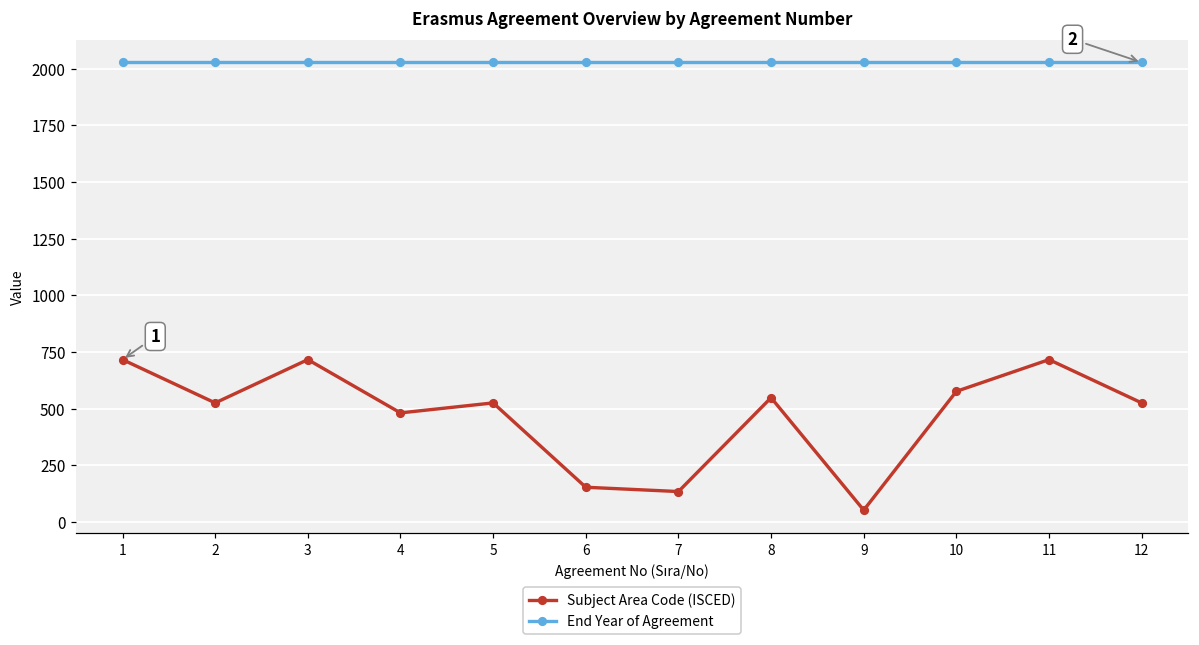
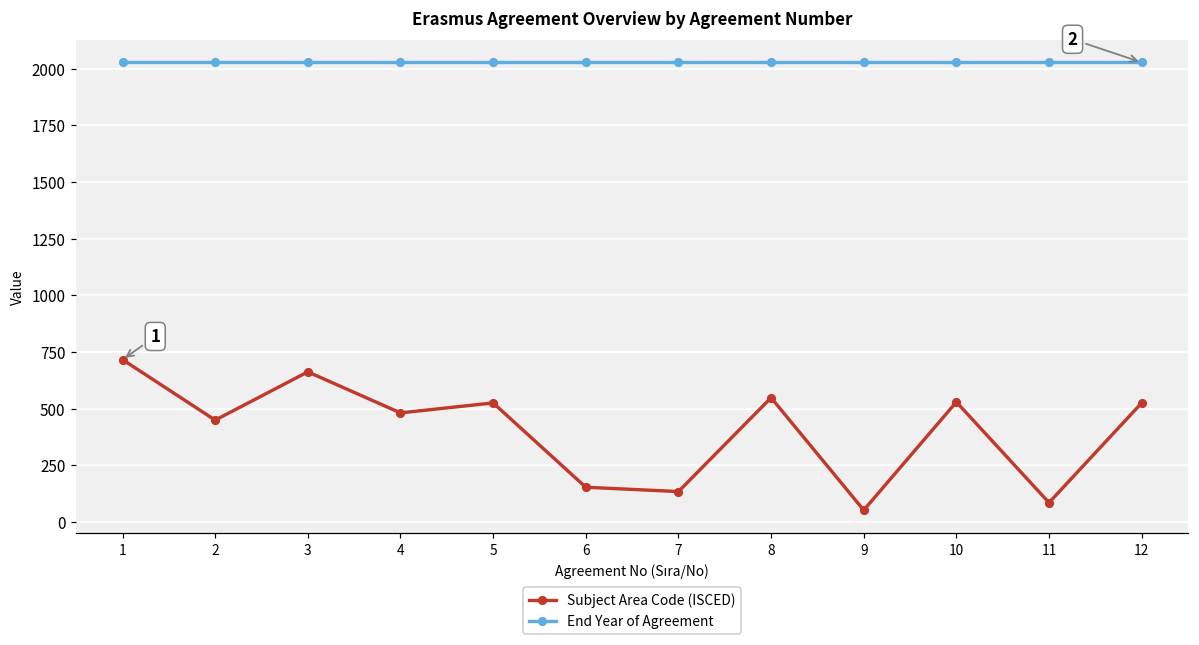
Subject Area Code (ISCED), 2: 530 -> 450
Subject Area Code (ISCED), 3: 720 -> 660
Subject Area Code (ISCED), 10: 580 -> 530
Subject Area Code (ISCED), 11: 720 -> 90
